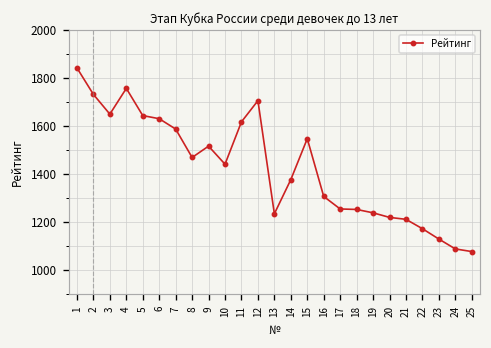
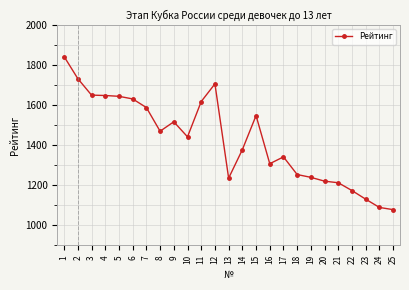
4: 1760 -> 1650
17: 1260 -> 1340
